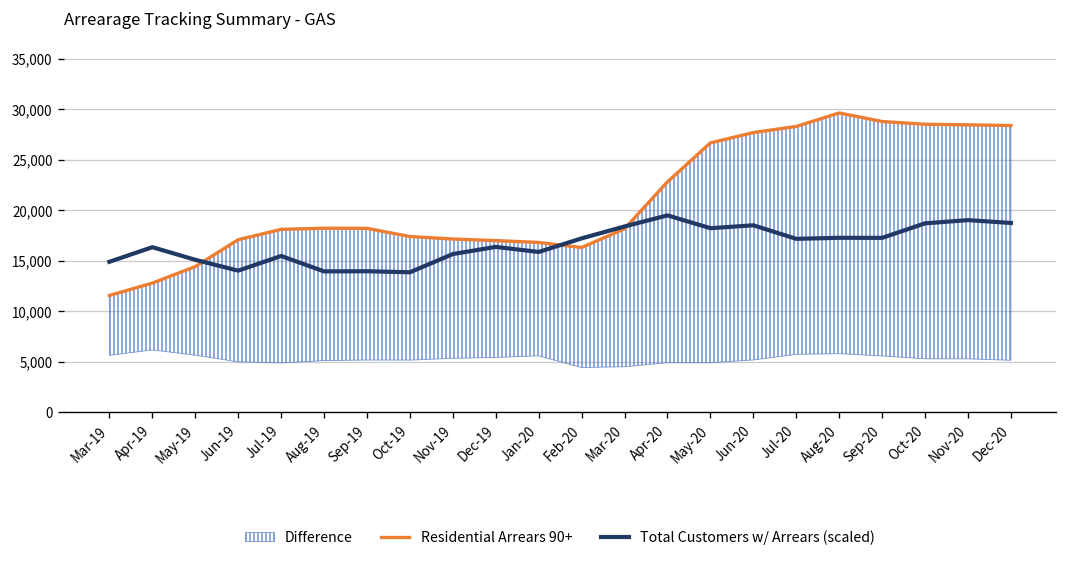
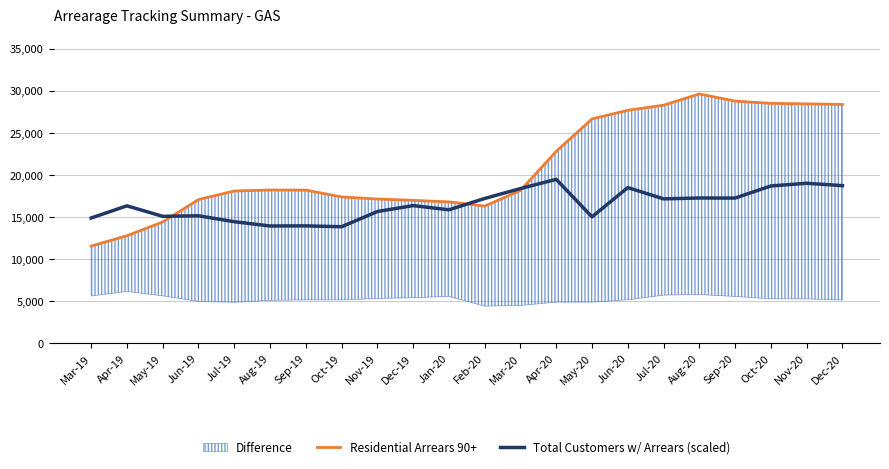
Total Customers w/ Arrears (scaled), Jun-19: 14,000 -> 15,000
Total Customers w/ Arrears (scaled), Jul-19: 15,000 -> 14,000
Total Customers w/ Arrears (scaled), May-20: 18,000 -> 15,000
